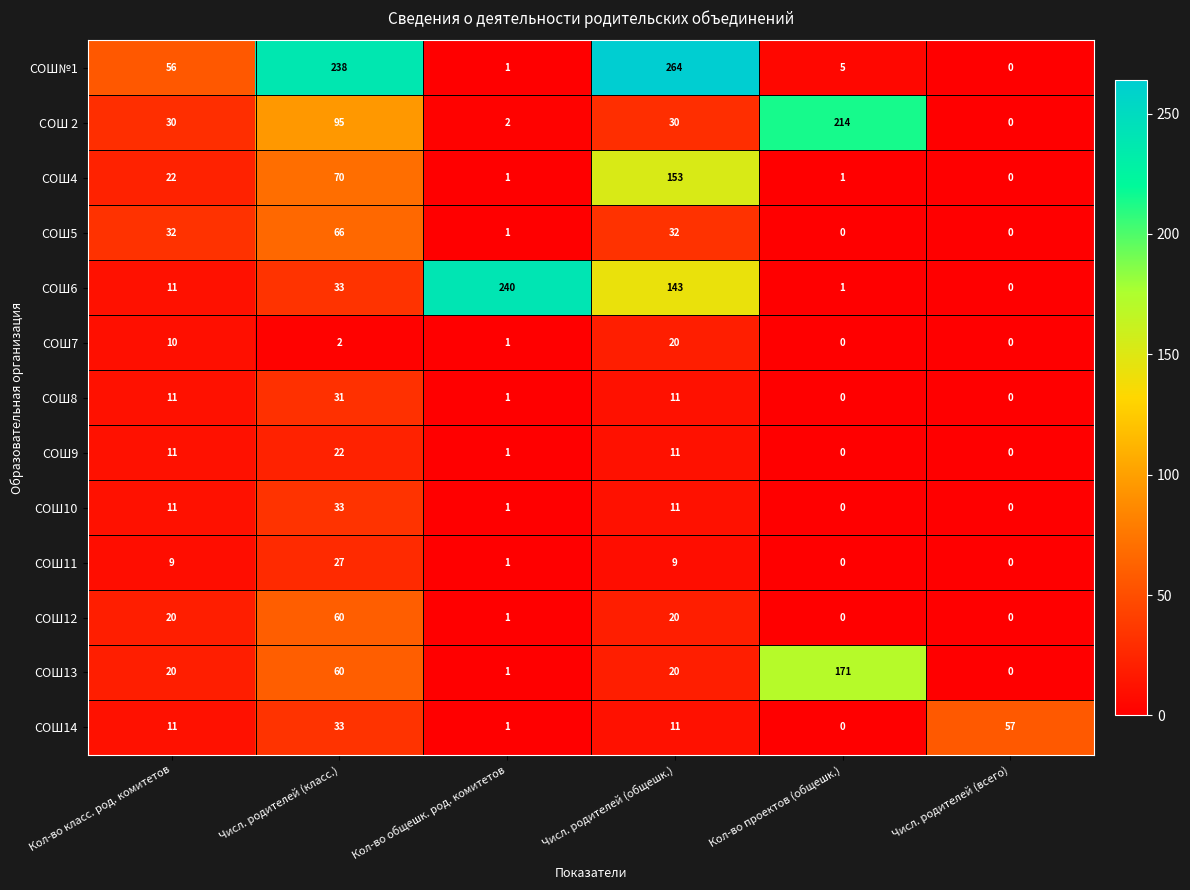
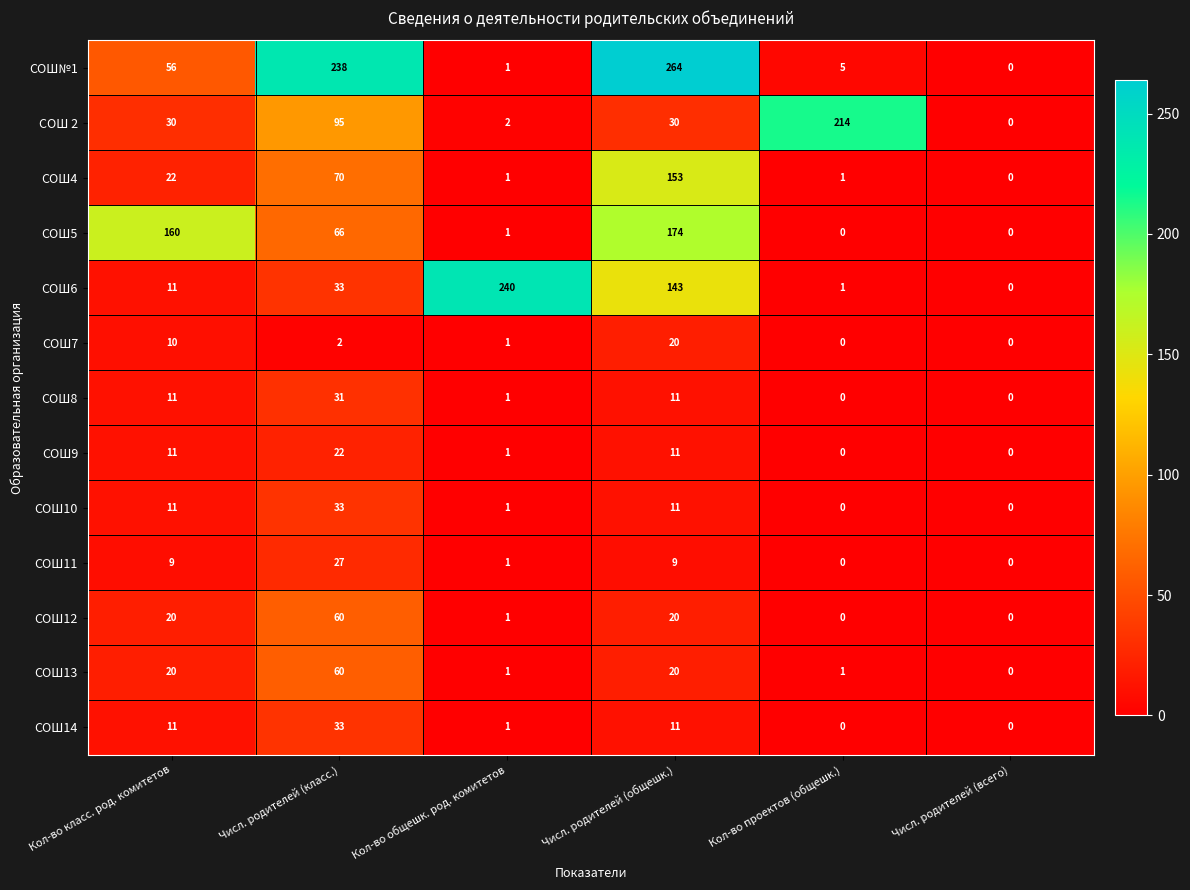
СОШ5, Кол-во класс. род. комитетов: 32 -> 160
СОШ5, Числ. родителей (общешк.): 32 -> 174
СОШ13, Кол-во проектов (общешк.): 171 -> 1
СОШ14, Числ. родителей (всего): 57 -> 0
